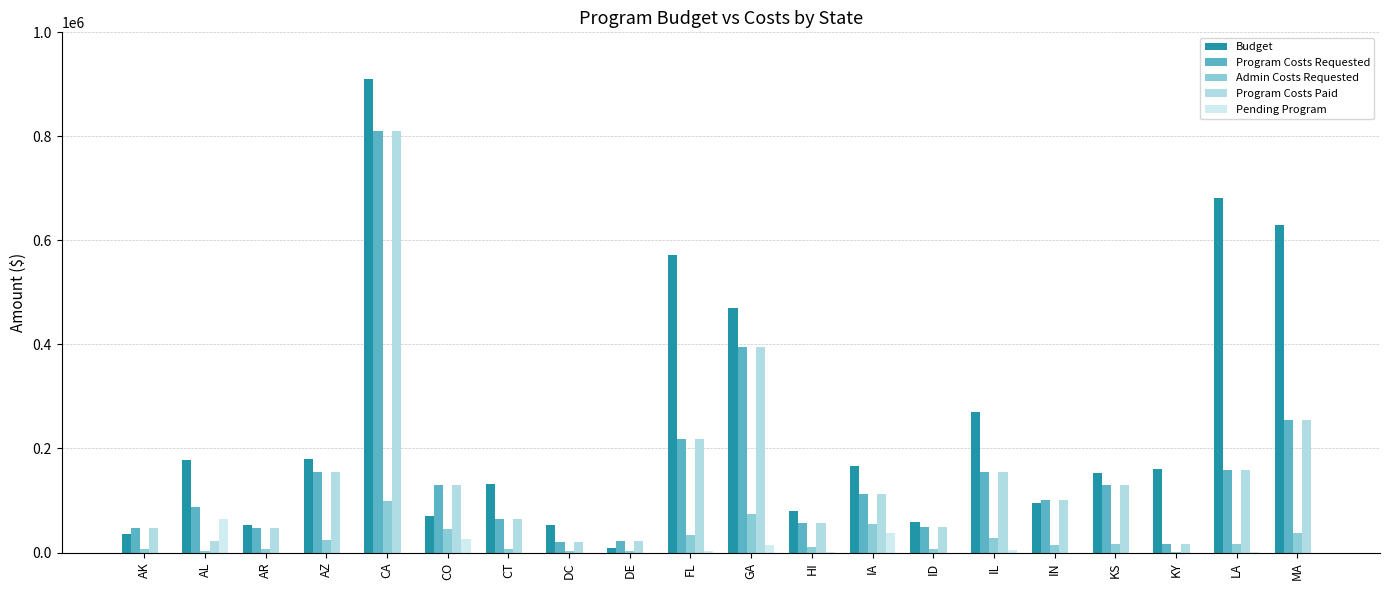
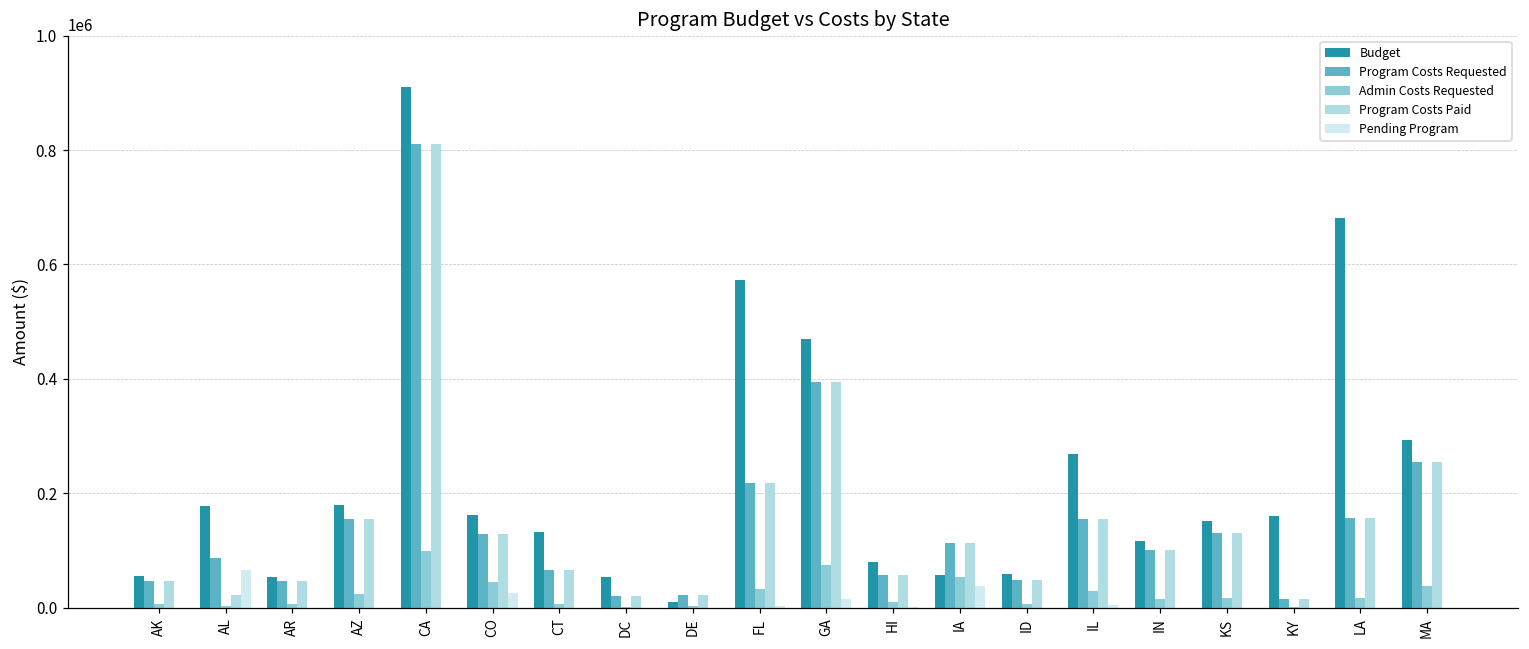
Budget, AK: 40000 -> 60000
Budget, CO: 70000 -> 160000
Budget, IA: 170000 -> 60000
Budget, IN: 90000 -> 120000
Budget, MA: 630000 -> 290000
